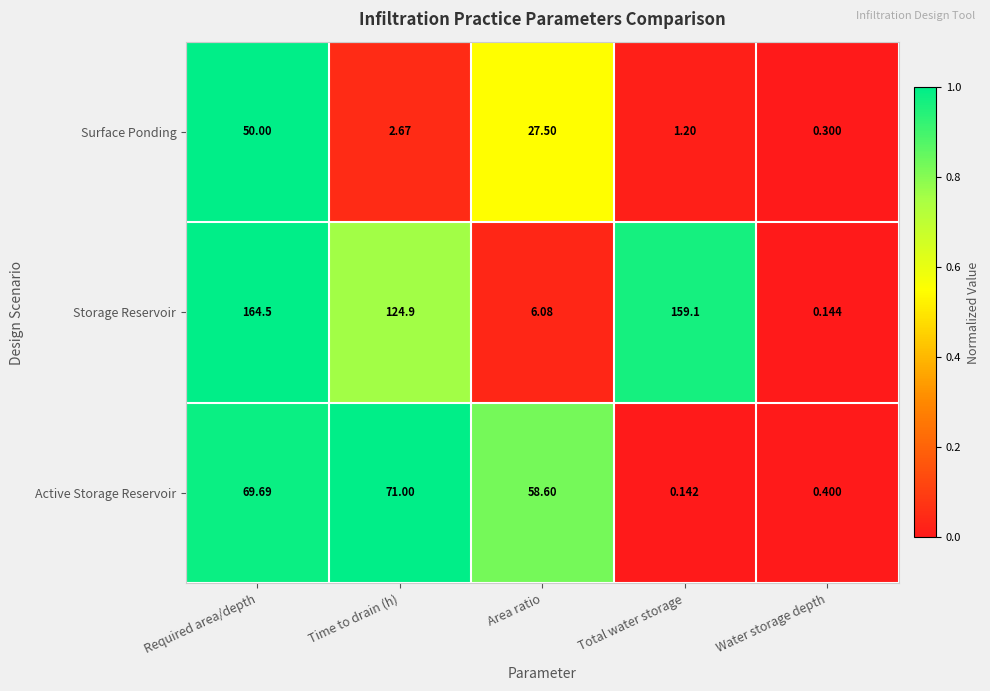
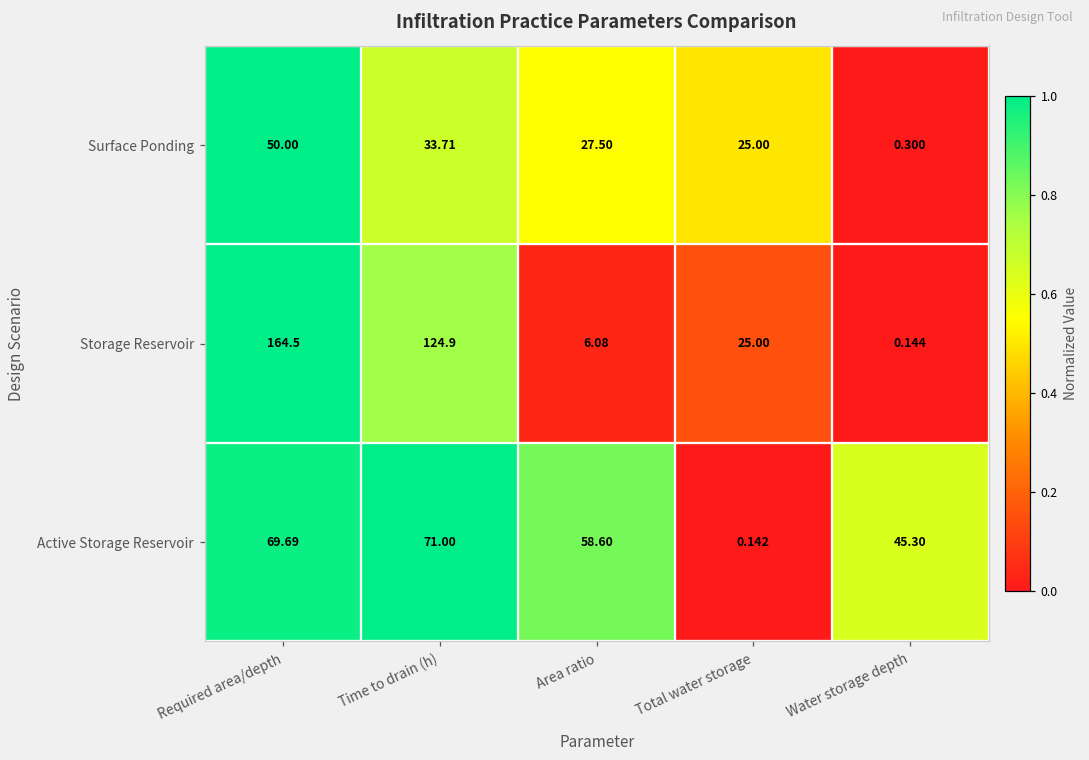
Surface Ponding, Time to drain (h): 2.67 -> 33.71
Surface Ponding, Total water storage: 1.20 -> 25.00
Storage Reservoir, Total water storage: 159.1 -> 25.00
Active Storage Reservoir, Water storage depth: 0.400 -> 45.30
